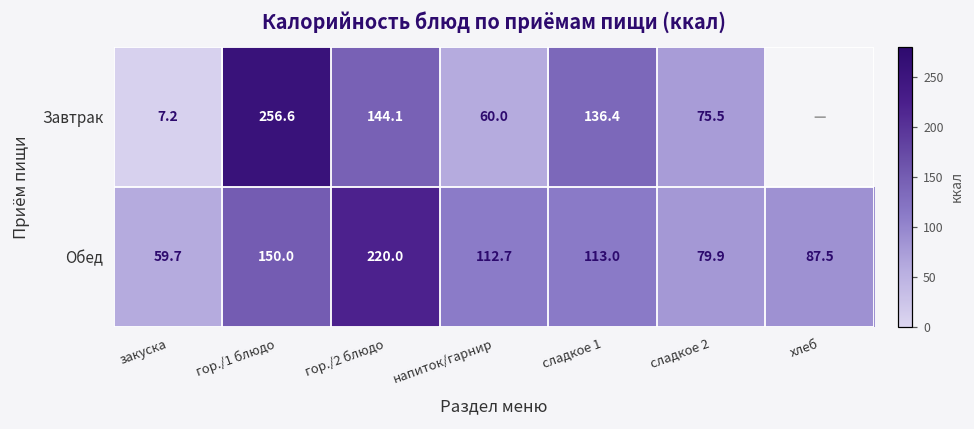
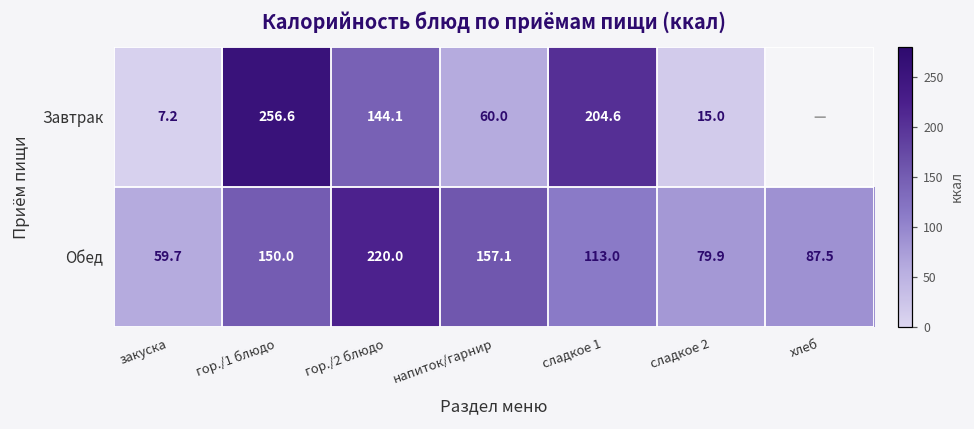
Завтрак, сладкое 1: 136.4 -> 204.6
Завтрак, сладкое 2: 75.5 -> 15.0
Обед, напиток/гарнир: 112.7 -> 157.1
